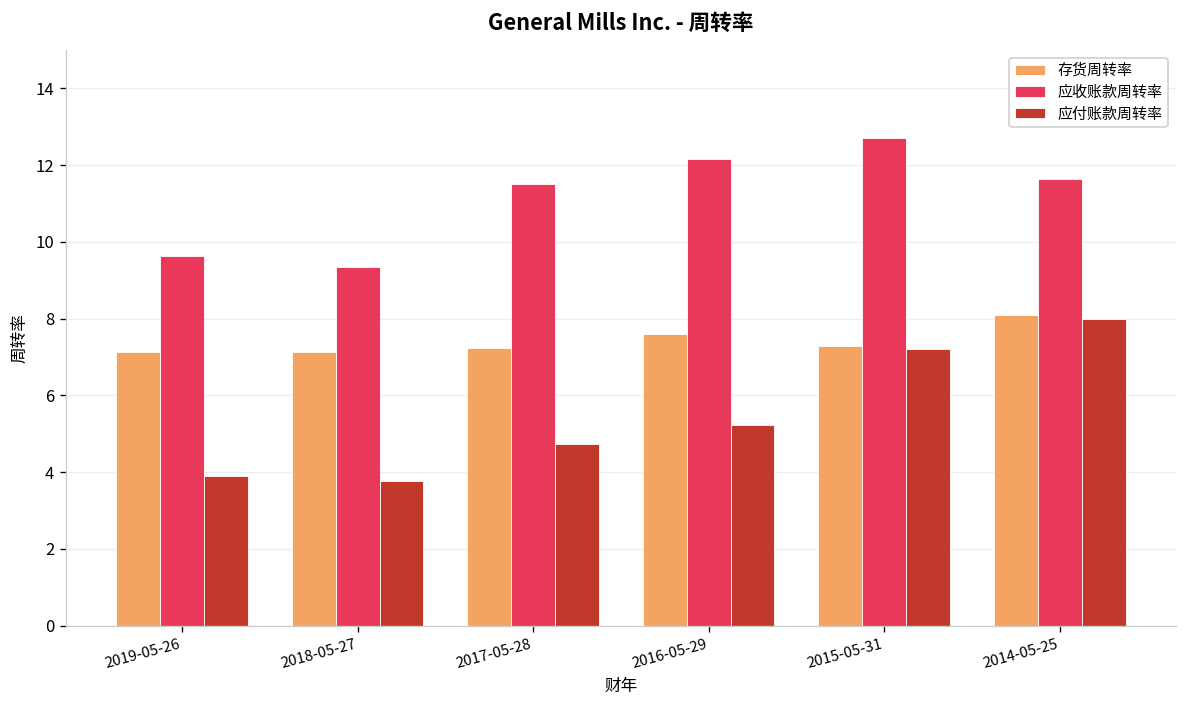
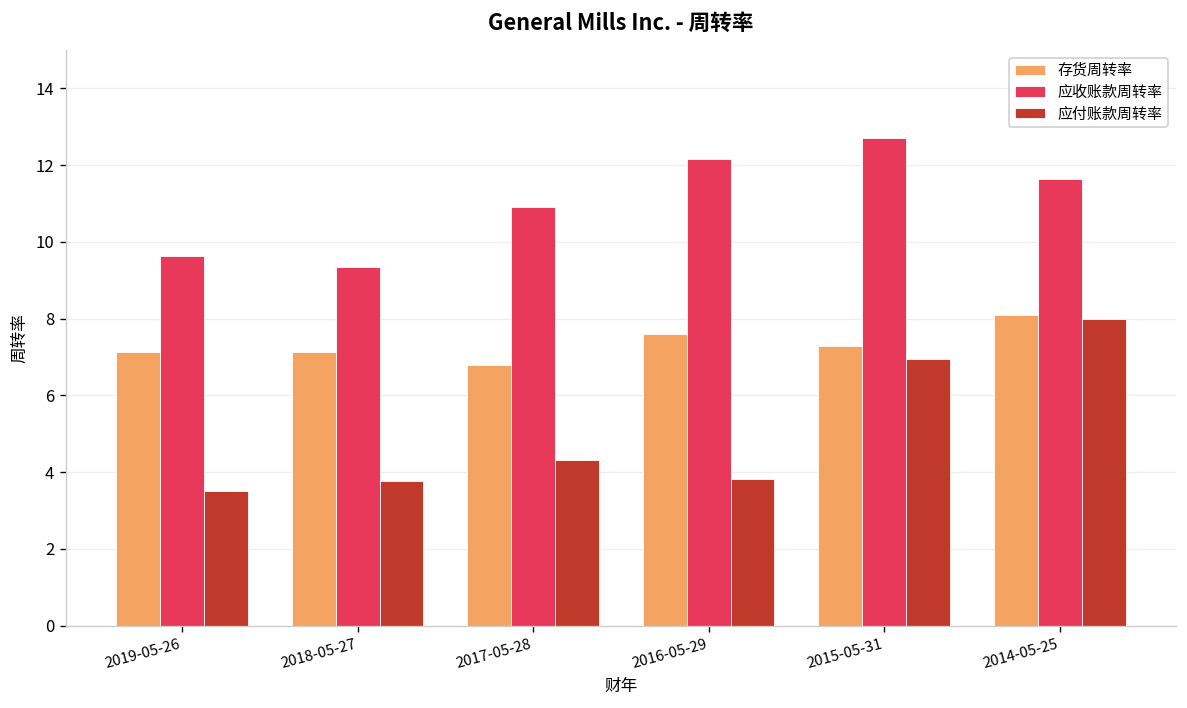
应付账款周转率, 2019-05-26: 3.9 -> 3.5
存货周转率, 2017-05-28: 7.2 -> 6.8
应收账款周转率, 2017-05-28: 11.5 -> 10.9
应付账款周转率, 2017-05-28: 4.7 -> 4.3
应付账款周转率, 2016-05-29: 5.2 -> 3.8
应付账款周转率, 2015-05-31: 7.2 -> 6.9
